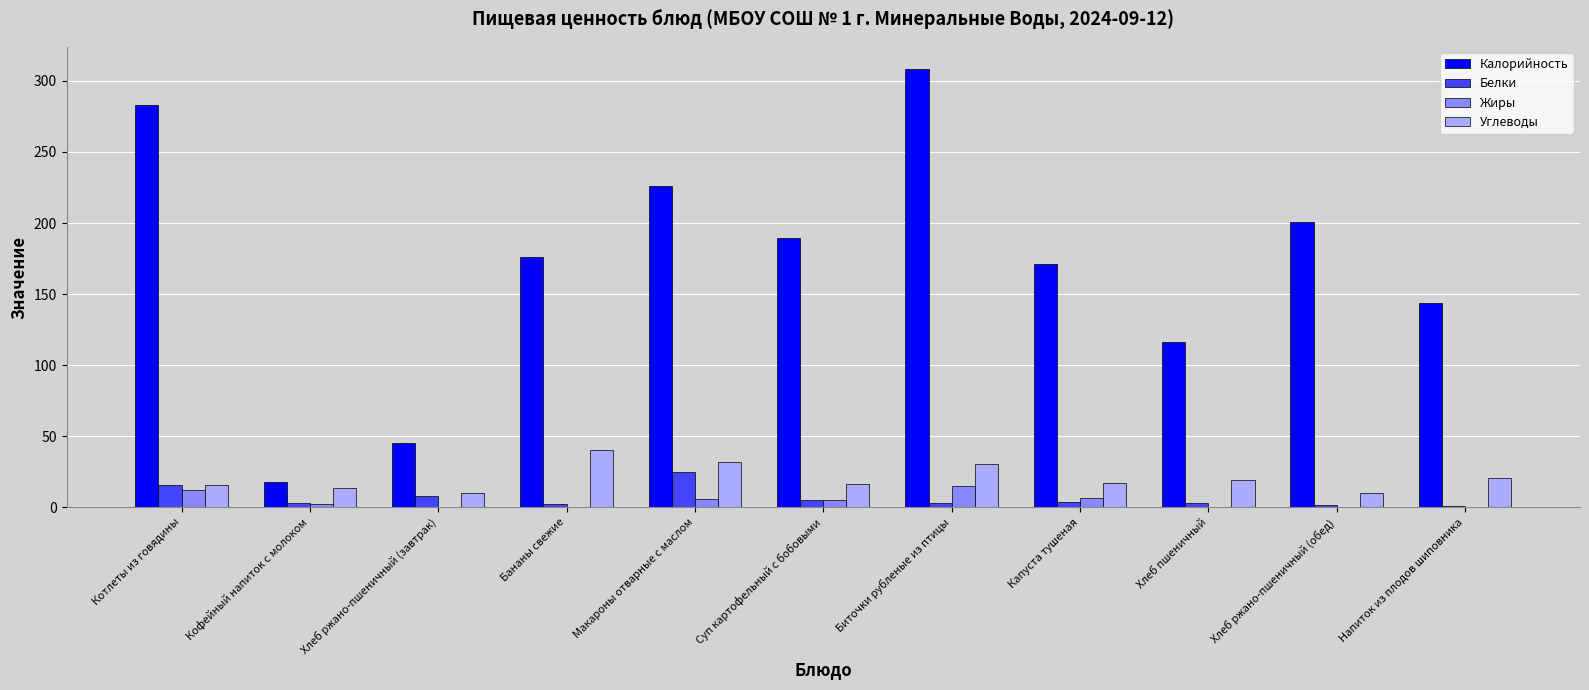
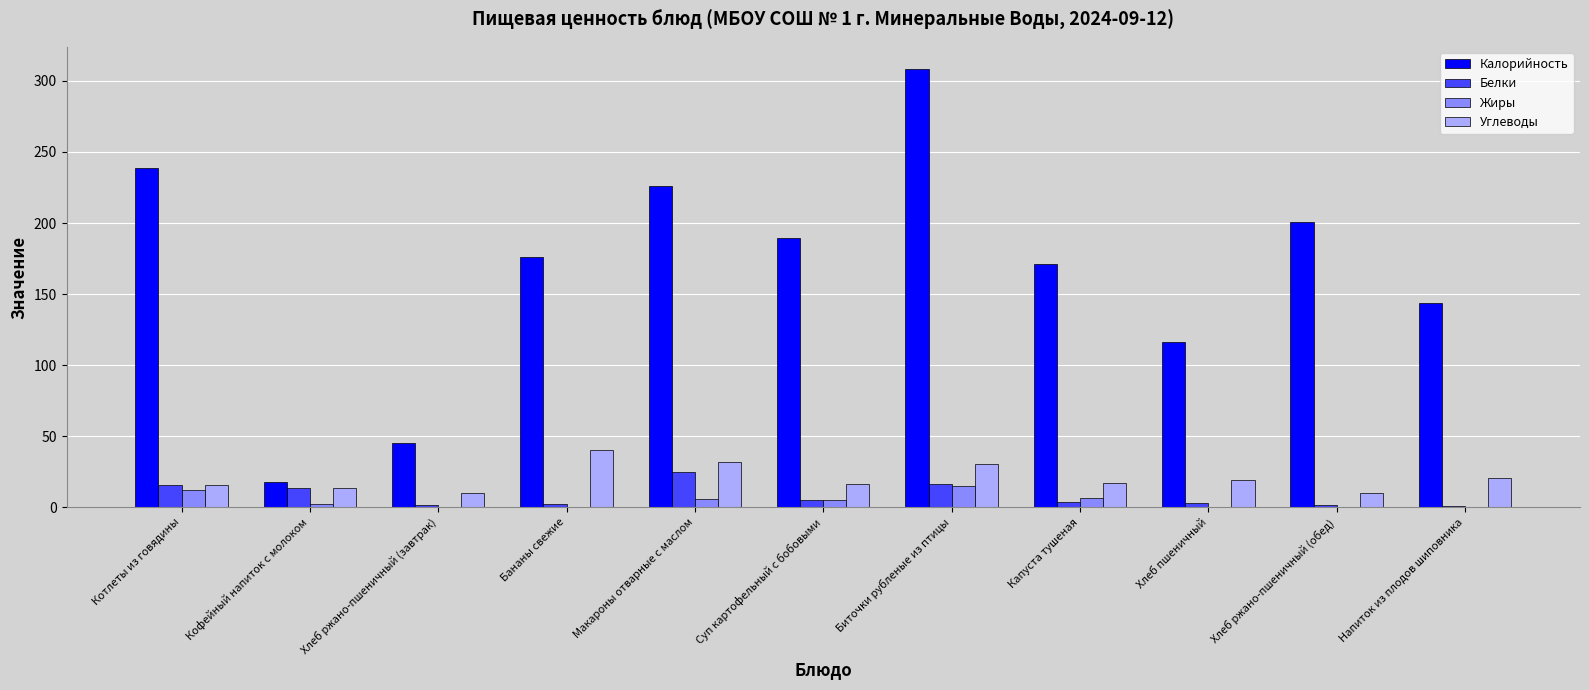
Калорийность, Котлеты из говядины: 283 -> 239
Белки, Кофейный напиток с молоком: 3 -> 14
Белки, Хлеб ржано-пшеничный (завтрак): 8 -> 2
Белки, Биточки рубленые из птицы: 3 -> 17
